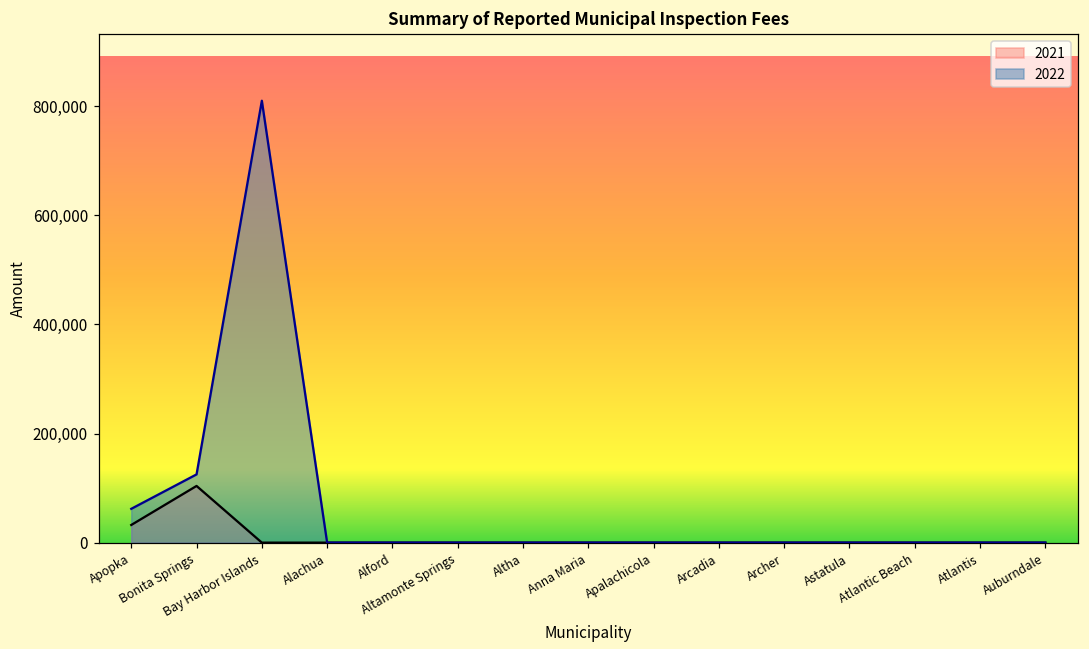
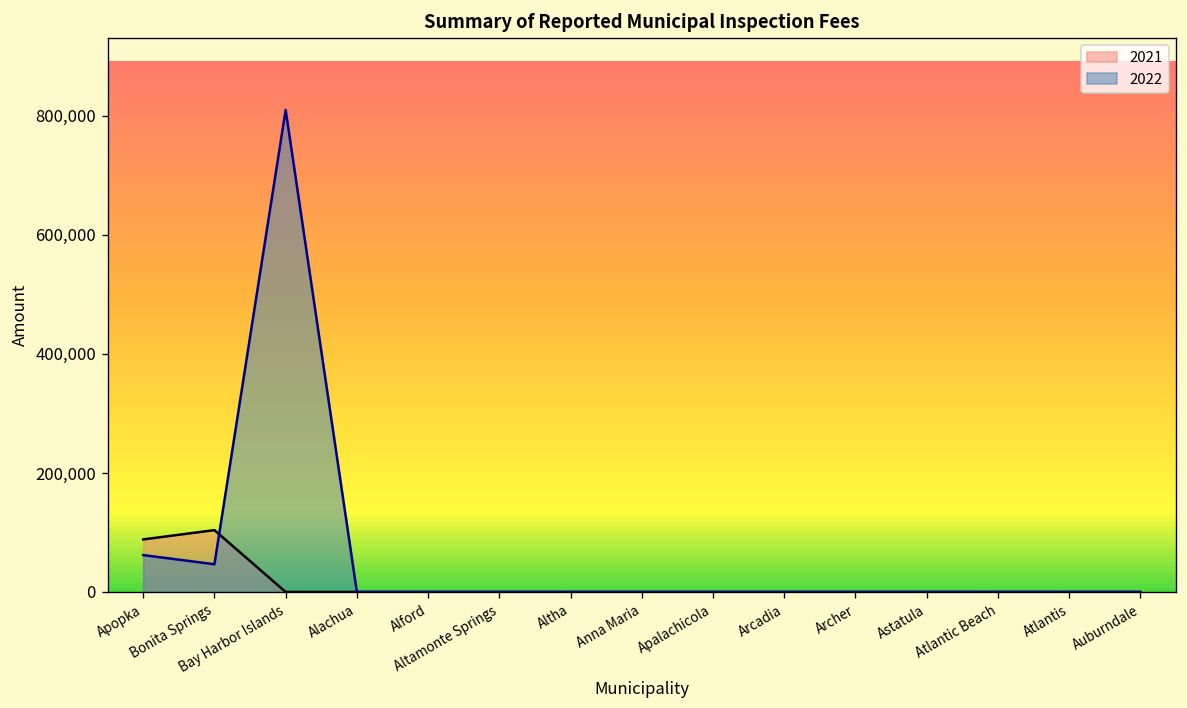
2021, Apopka: 30,000 -> 90,000
2022, Bonita Springs: 130,000 -> 50,000
